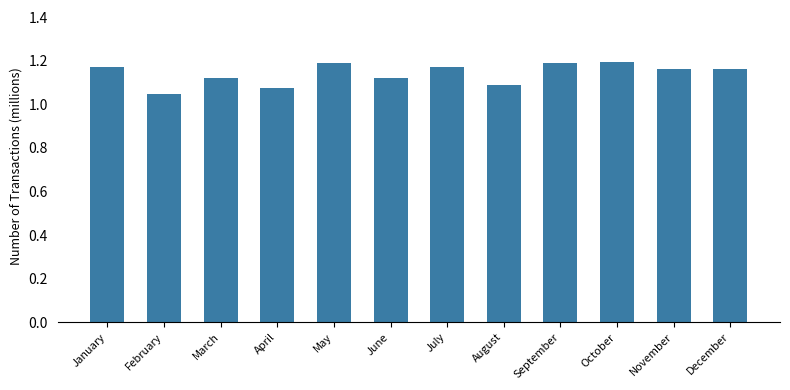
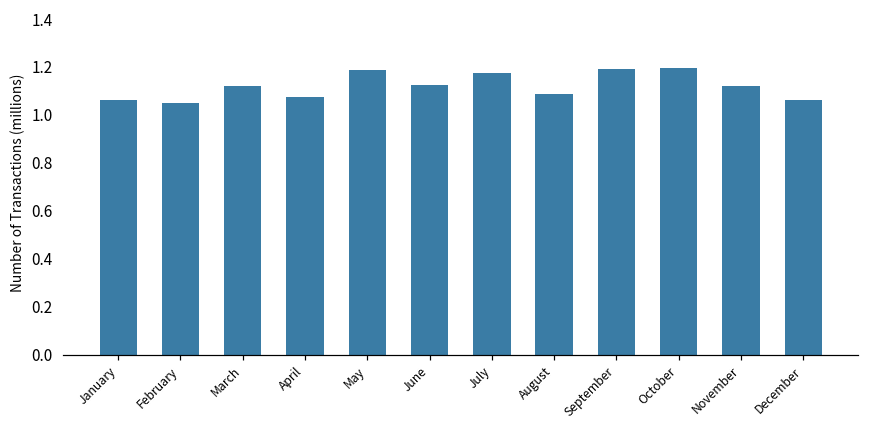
January: 1.17 -> 1.06
November: 1.16 -> 1.12
December: 1.16 -> 1.06
